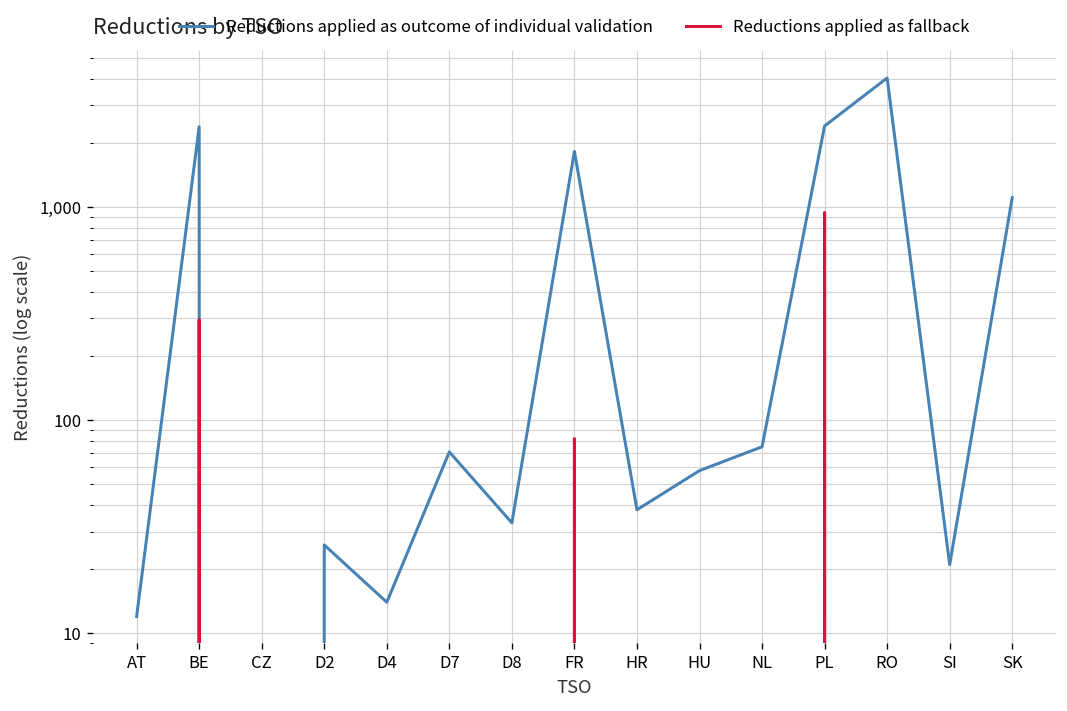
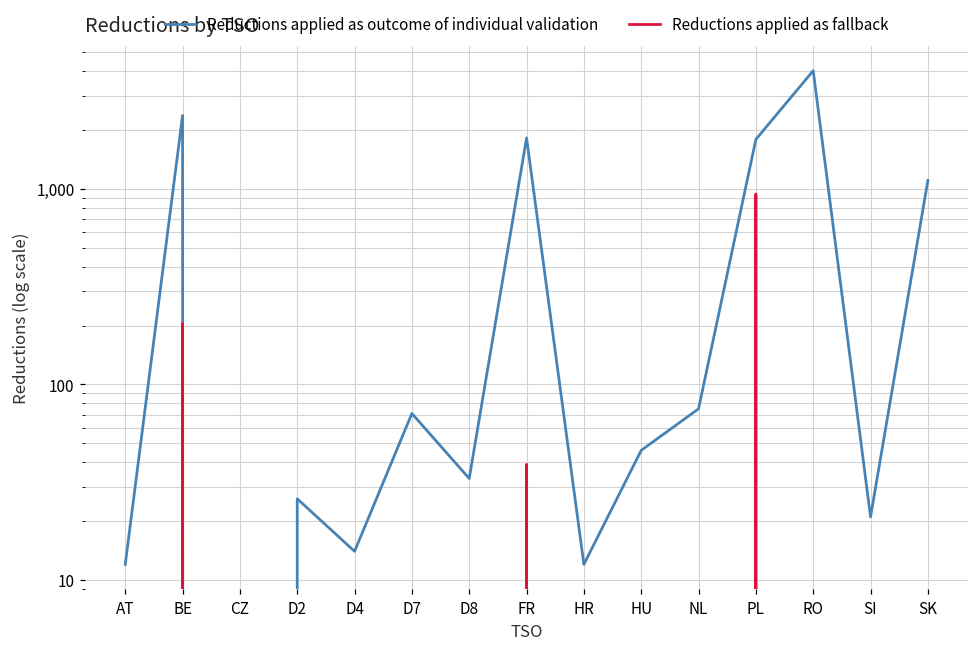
Reductions applied as fallback, BE: 300 -> 210
Reductions applied as fallback, FR: 80 -> 39
Reductions applied as outcome of individual validation, HR: 38 -> 12
Reductions applied as outcome of individual validation, HU: 58 -> 46
Reductions applied as outcome of individual validation, PL: 2,400 -> 1,800
